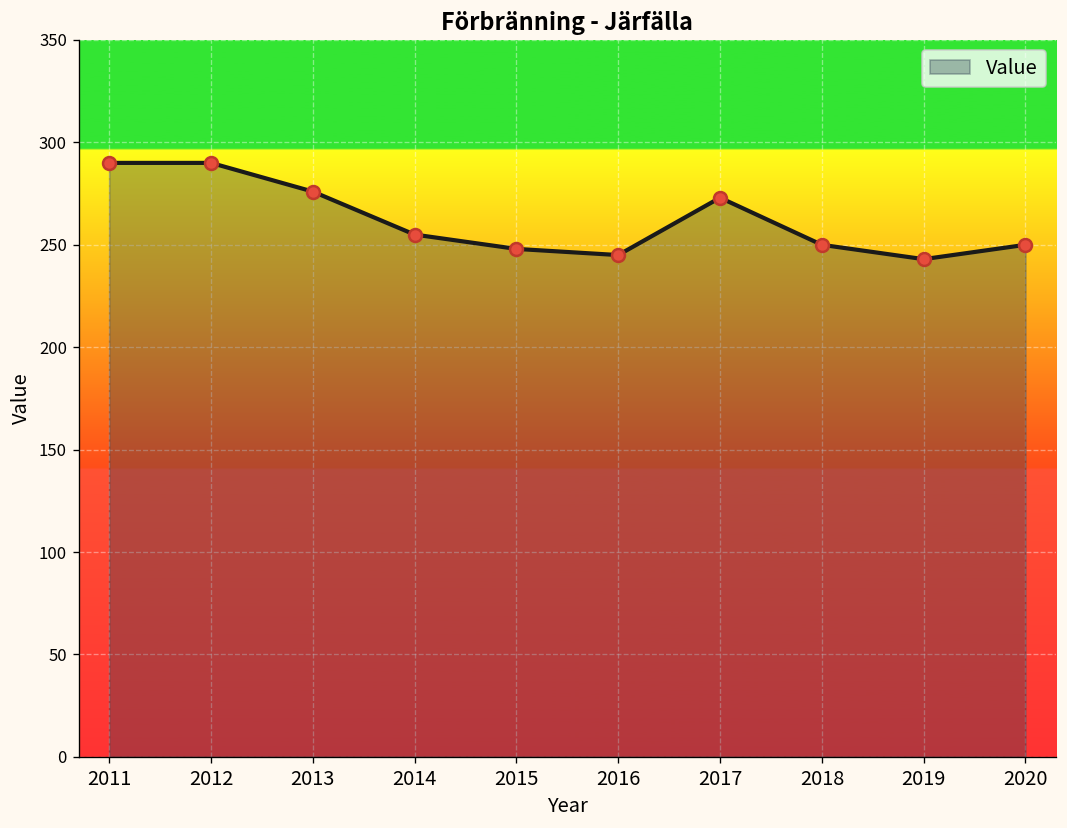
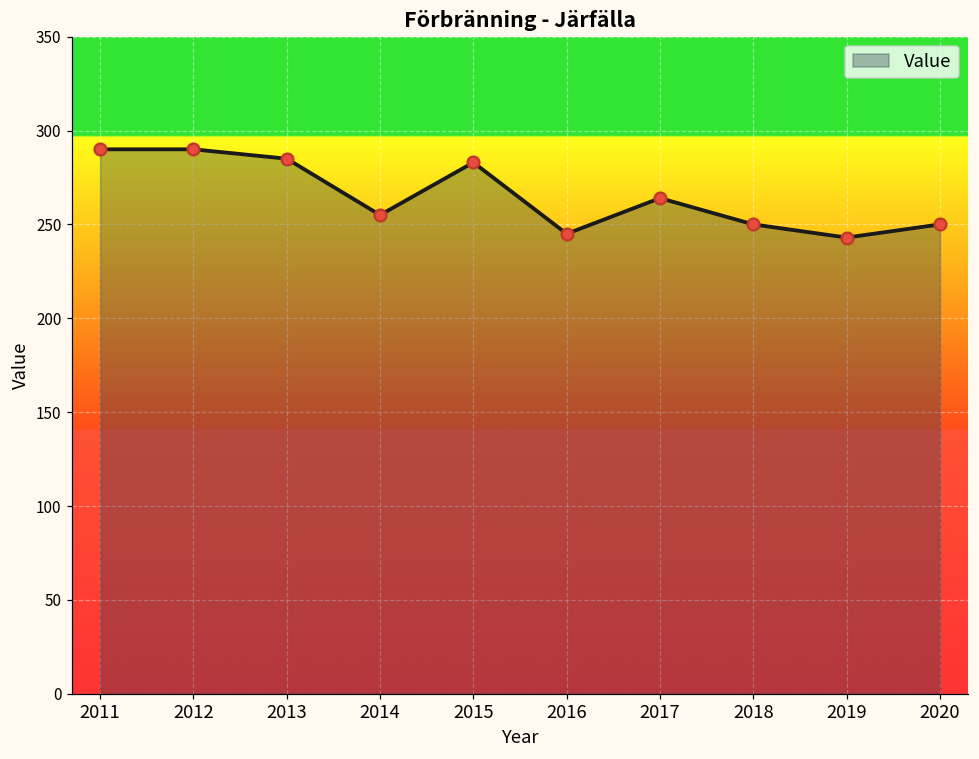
2013: 276 -> 285
2015: 248 -> 283
2017: 273 -> 264
